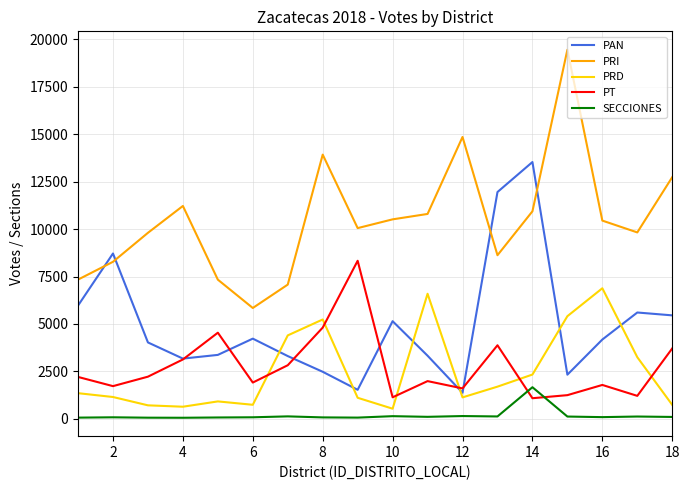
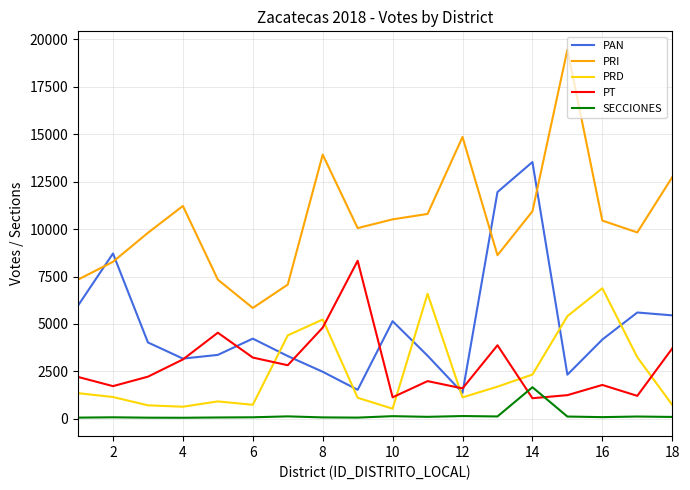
PT, 6: 1900 -> 3200
